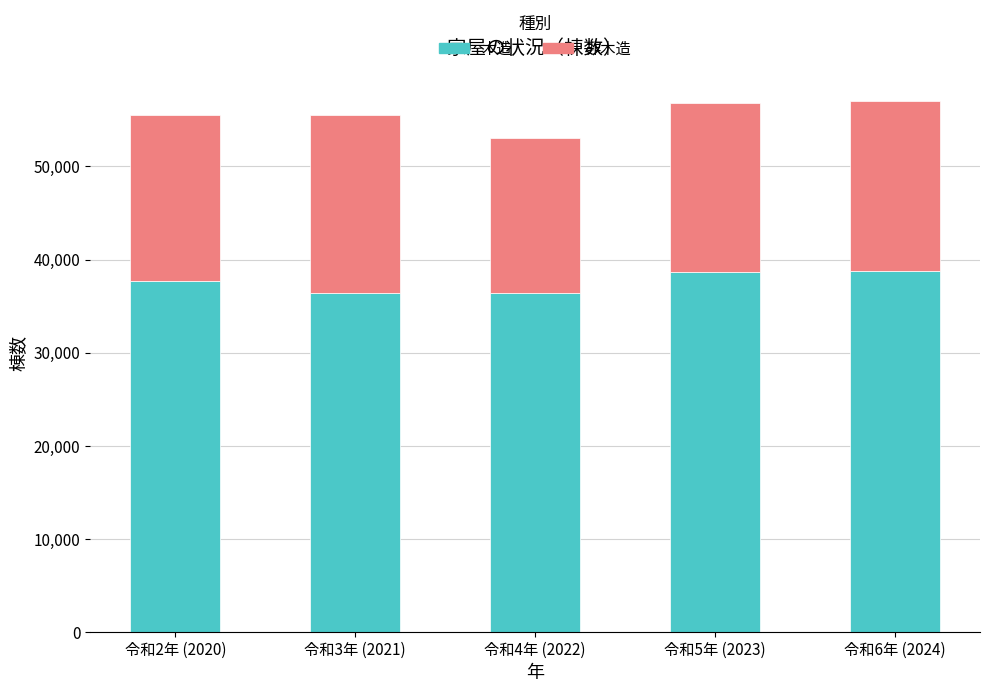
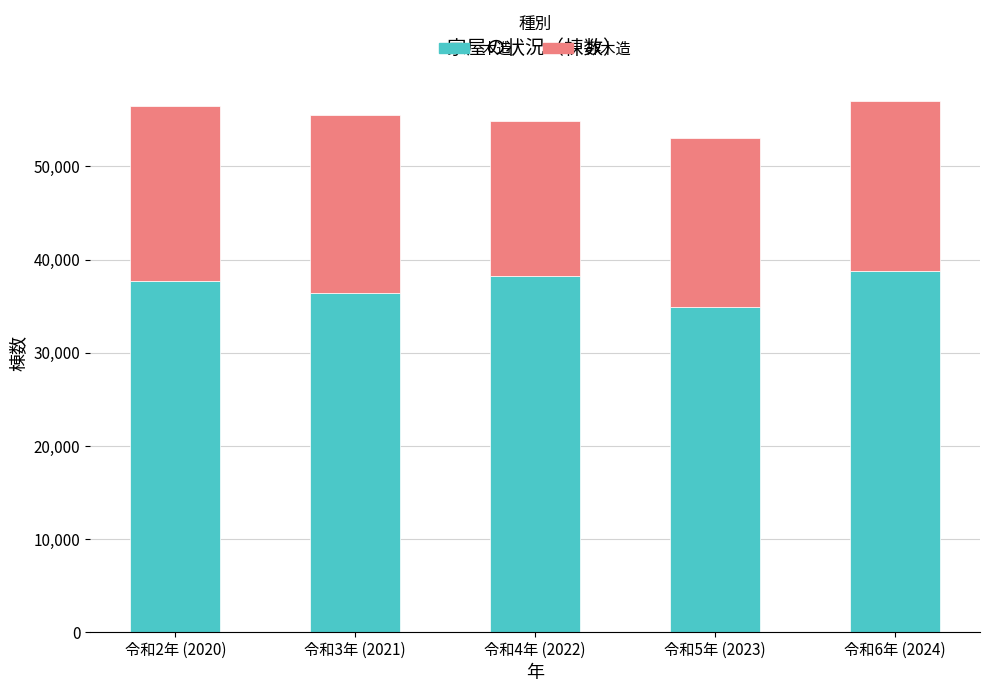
非木造, 令和2年 (2020): 18,000 -> 19,000
木造, 令和4年 (2022): 36,000 -> 38,000
木造, 令和5年 (2023): 39,000 -> 35,000
